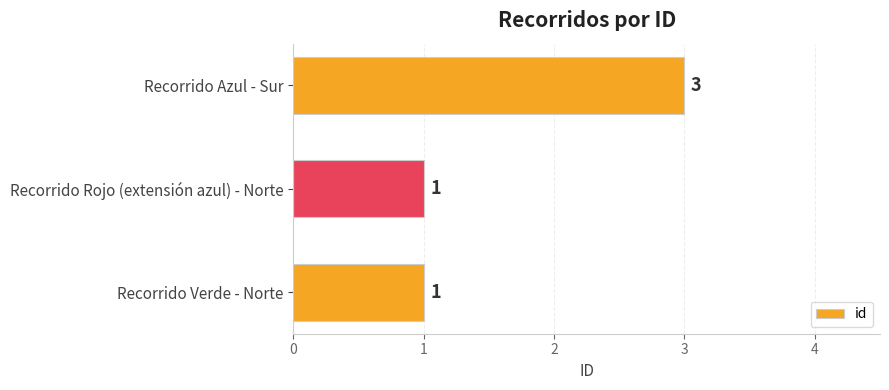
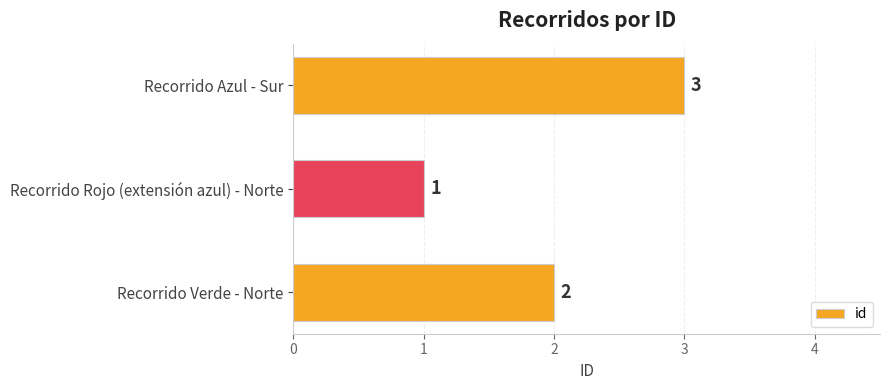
Recorrido Verde - Norte: 1 -> 2
